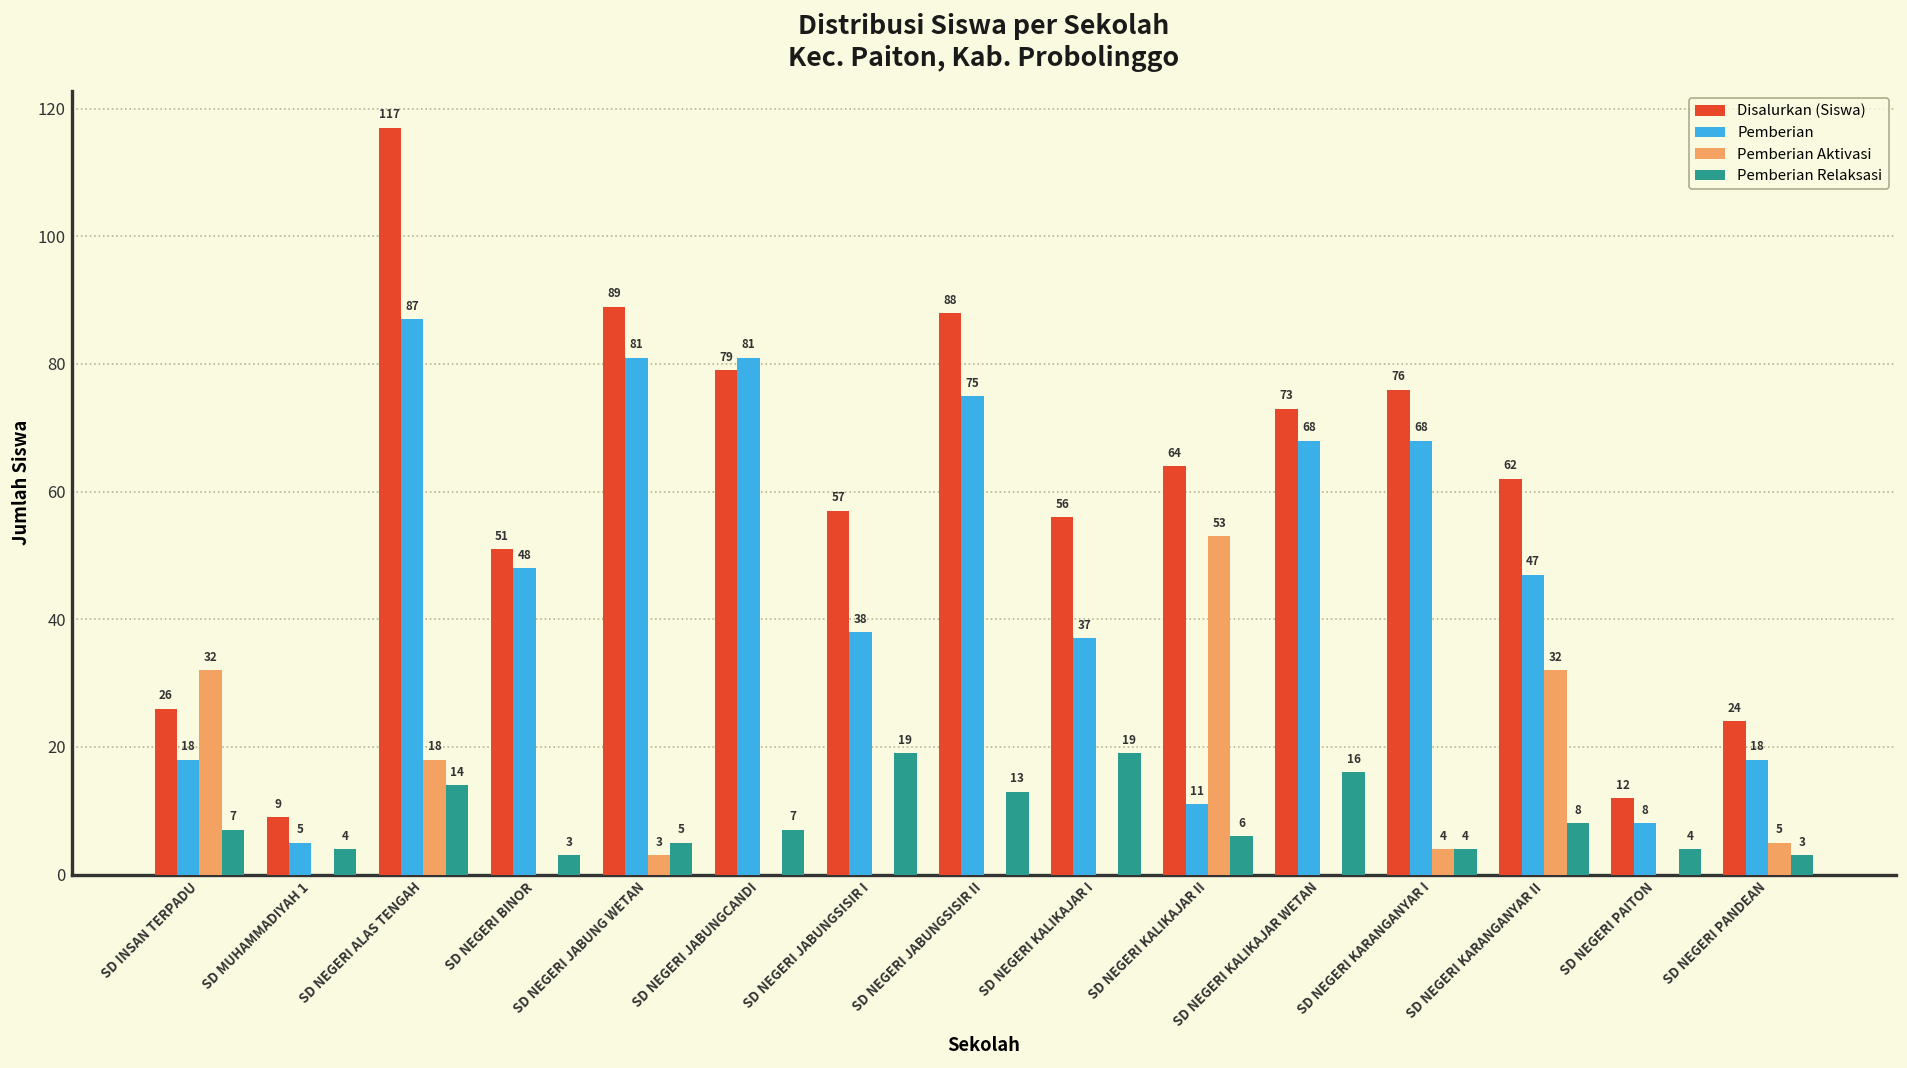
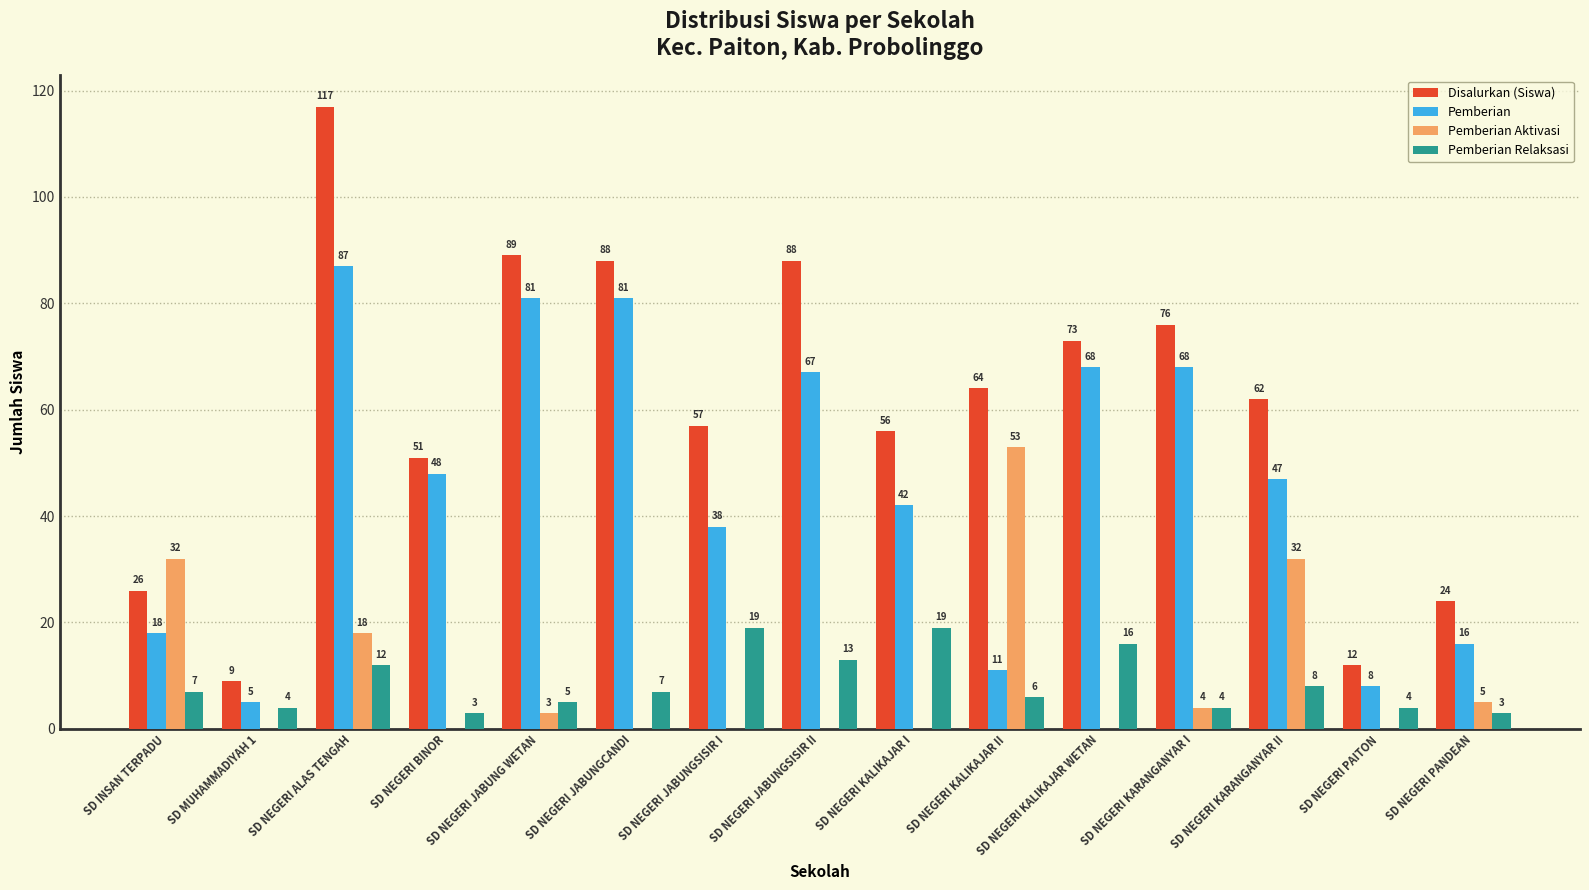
Pemberian Relaksasi, SD NEGERI ALAS TENGAH: 14 -> 12
Disalurkan (Siswa), SD NEGERI JABUNGCANDI: 79 -> 88
Pemberian, SD NEGERI JABUNGSISIR II: 75 -> 67
Pemberian, SD NEGERI KALIKAJAR I: 37 -> 42
Pemberian, SD NEGERI PANDEAN: 18 -> 16
